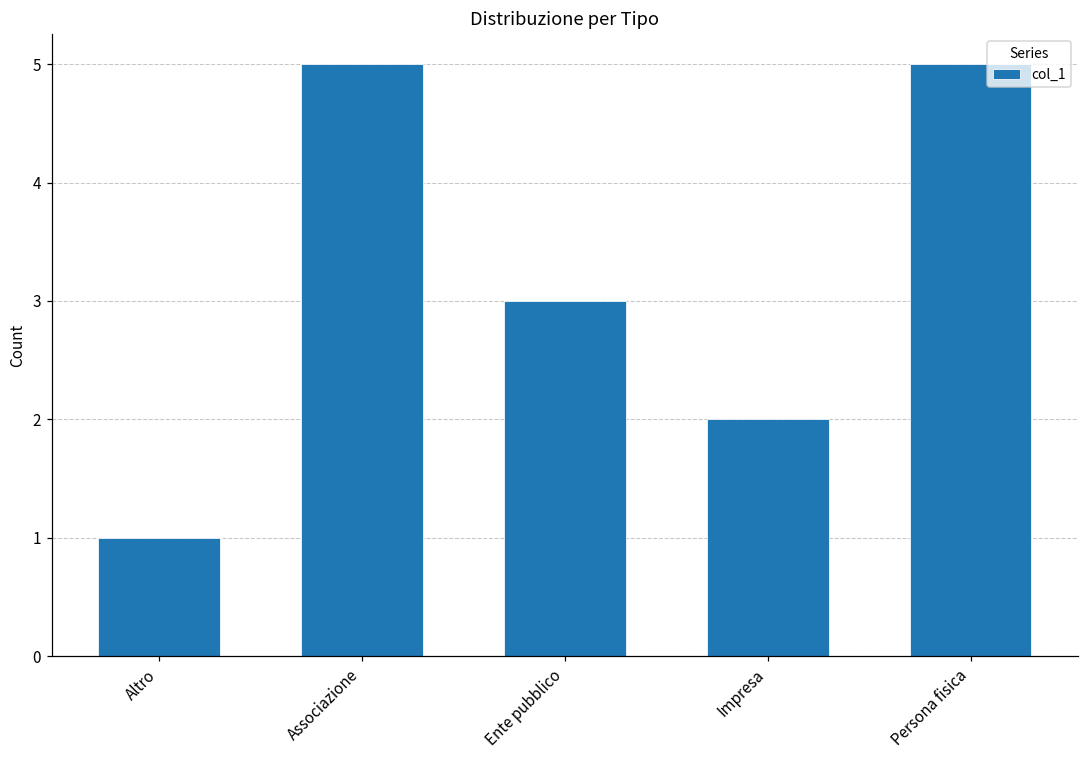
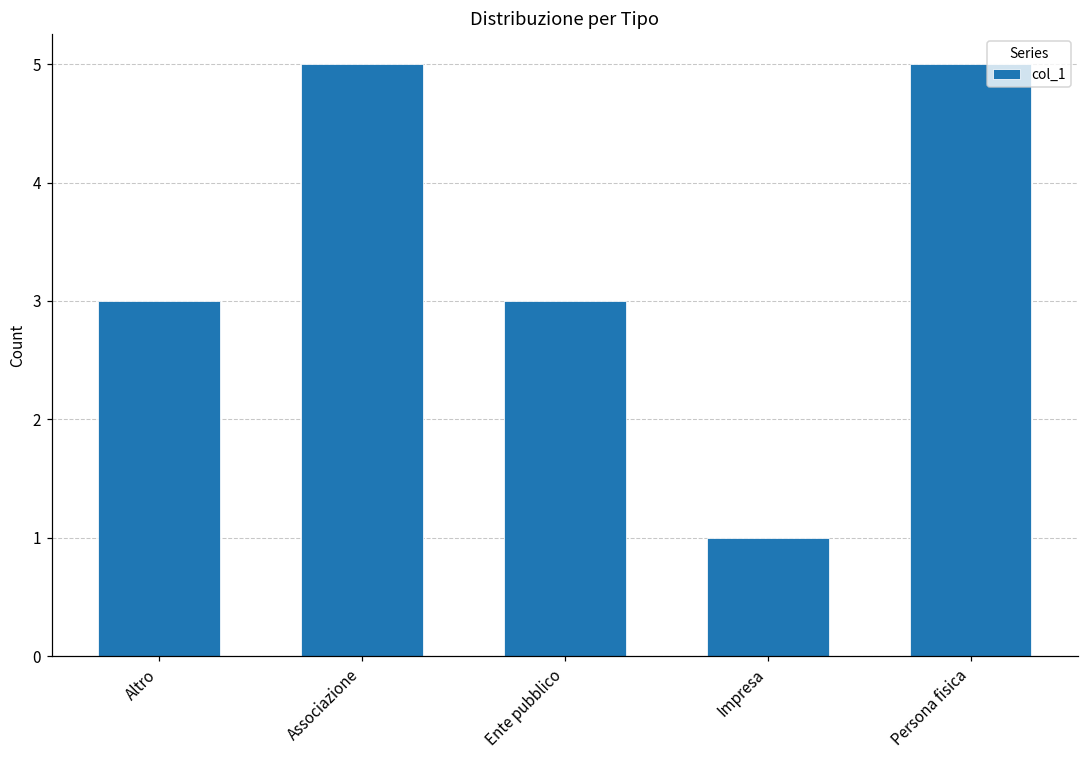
Altro: 1 -> 3
Impresa: 2 -> 1
